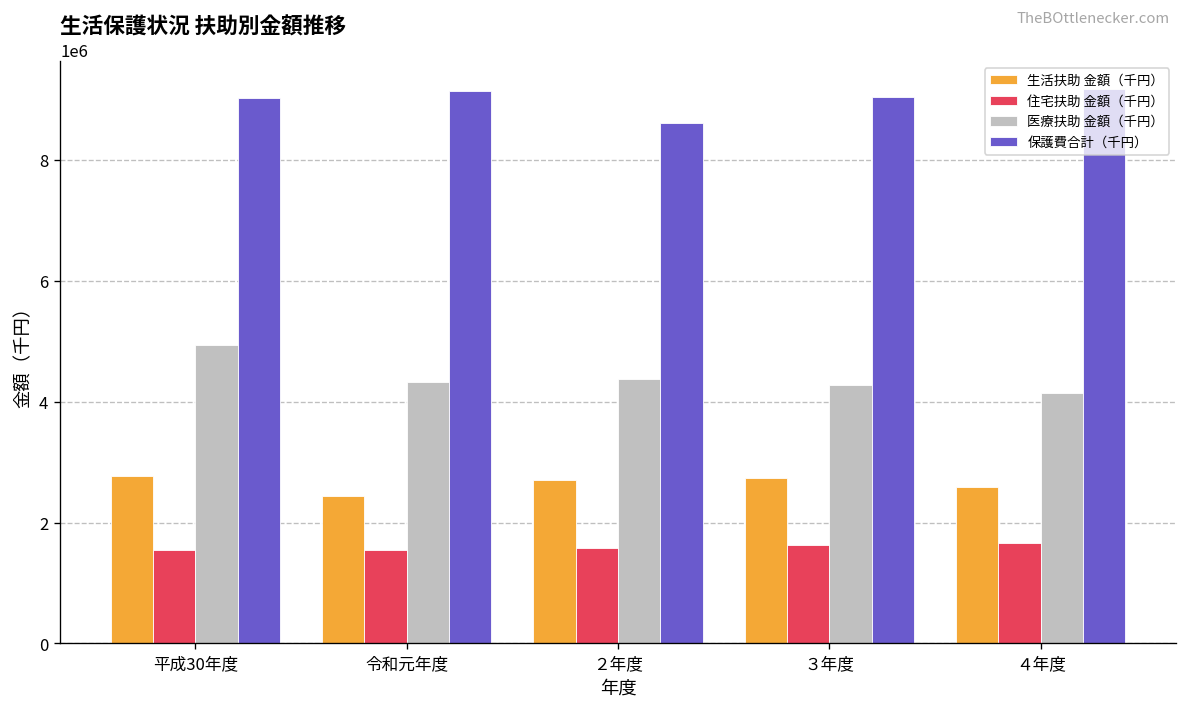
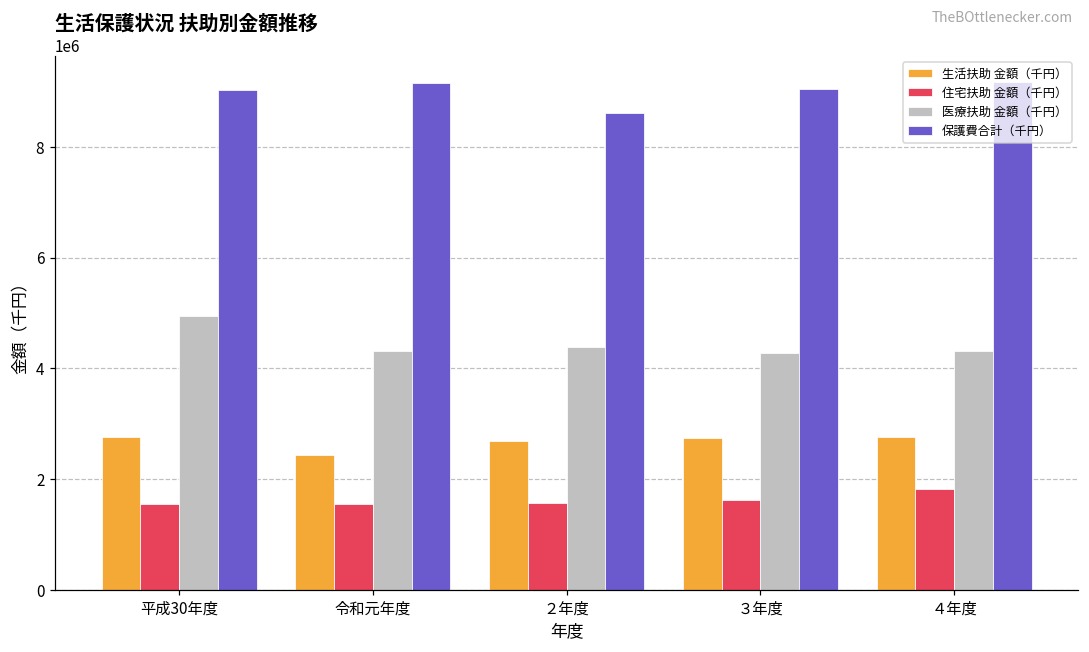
生活扶助 金額（千円）, ４年度: 2600000 -> 2800000
住宅扶助 金額（千円）, ４年度: 1700000 -> 1800000
医療扶助 金額（千円）, ４年度: 4100000 -> 4300000
